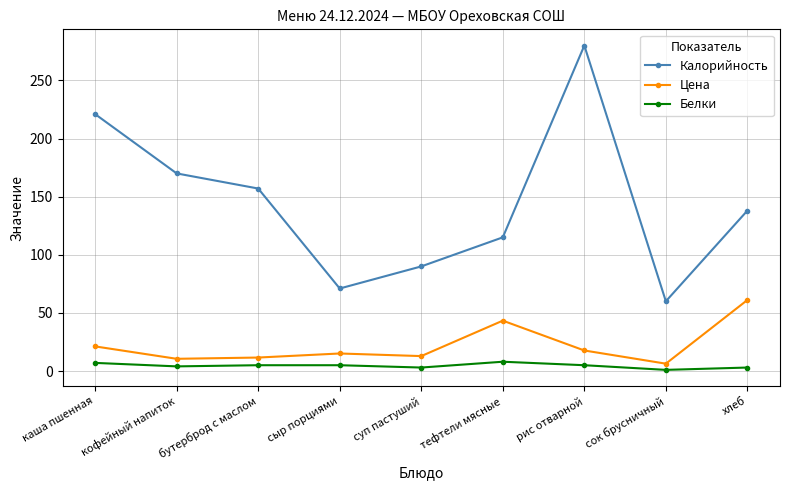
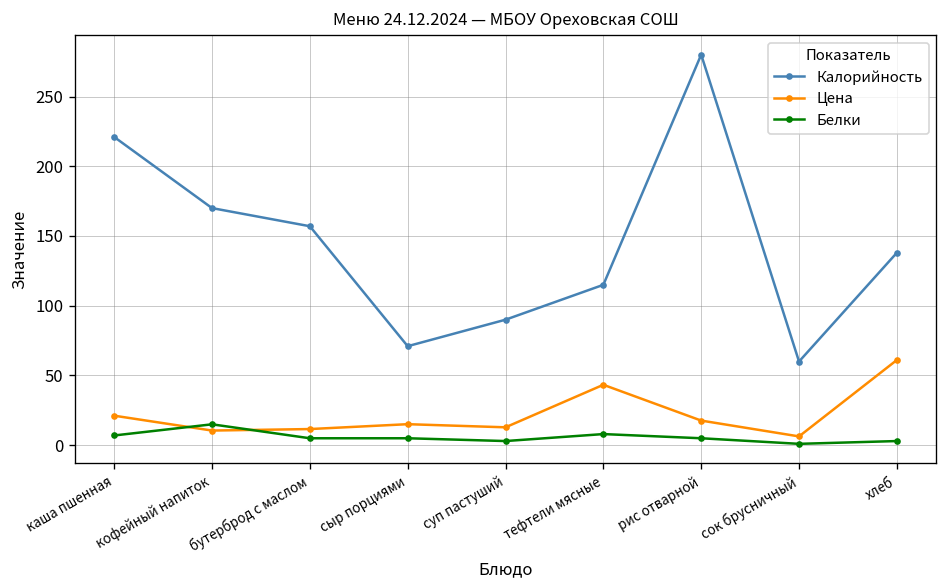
Белки, кофейный напиток: 4 -> 15
